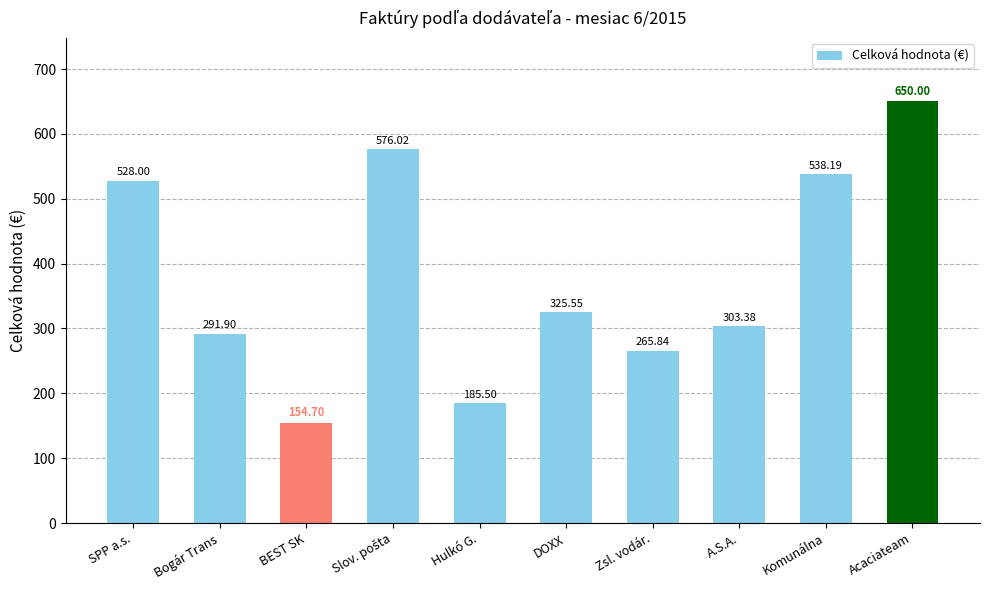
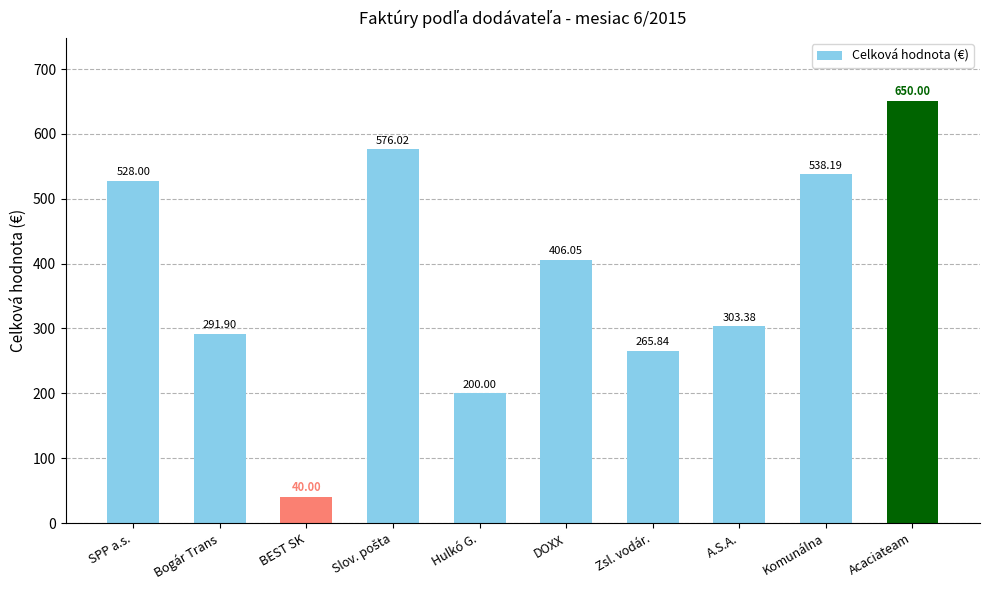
BEST SK: 154.70 -> 40.00
Hulkó G.: 185.50 -> 200.00
DOXX: 325.55 -> 406.05
